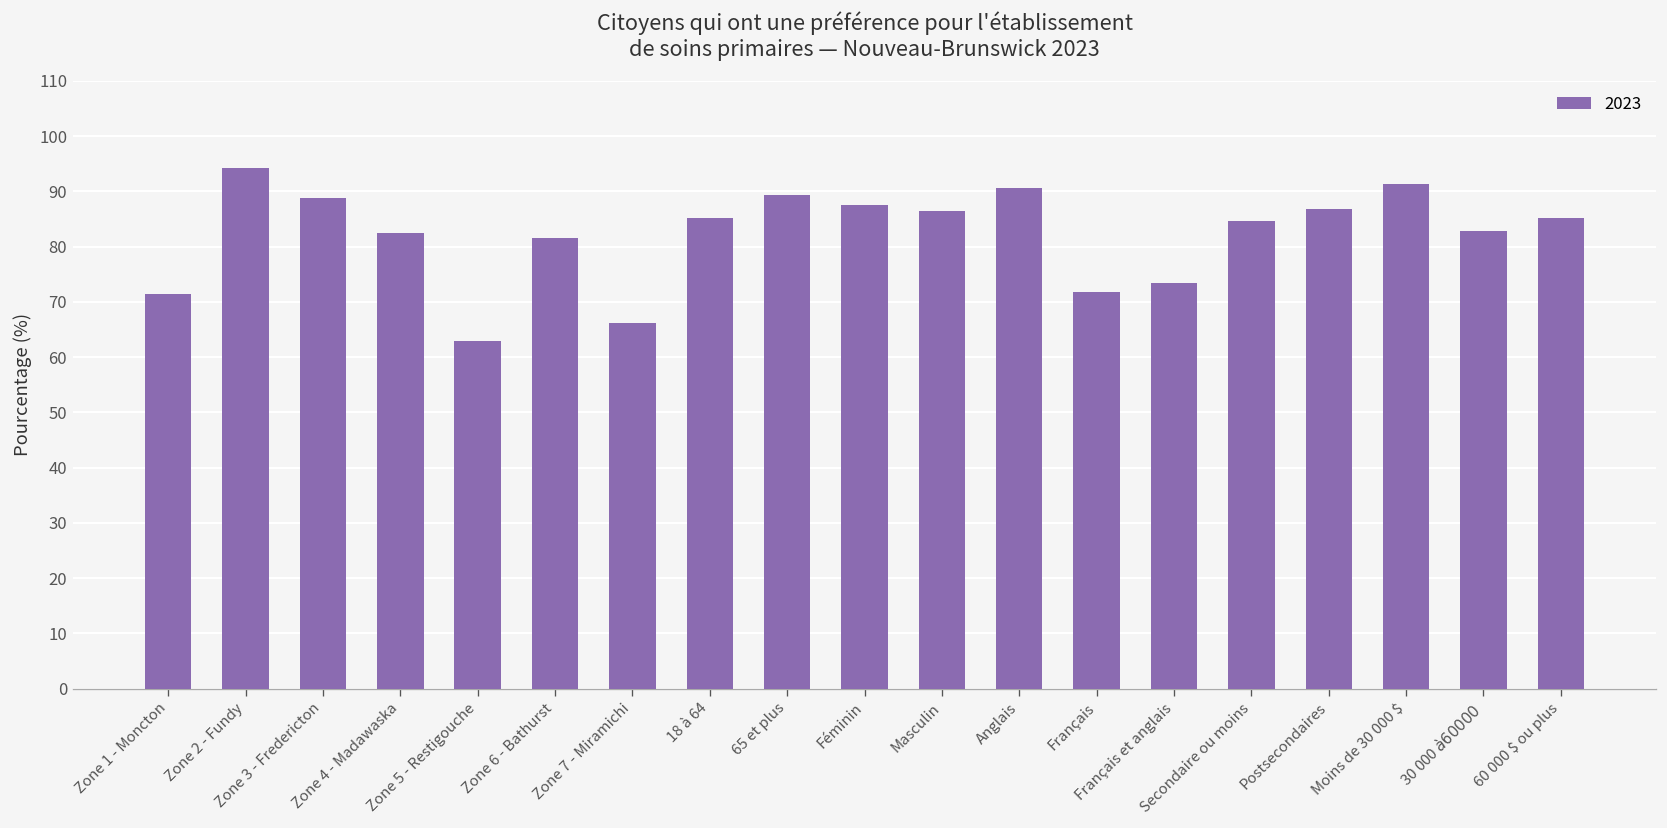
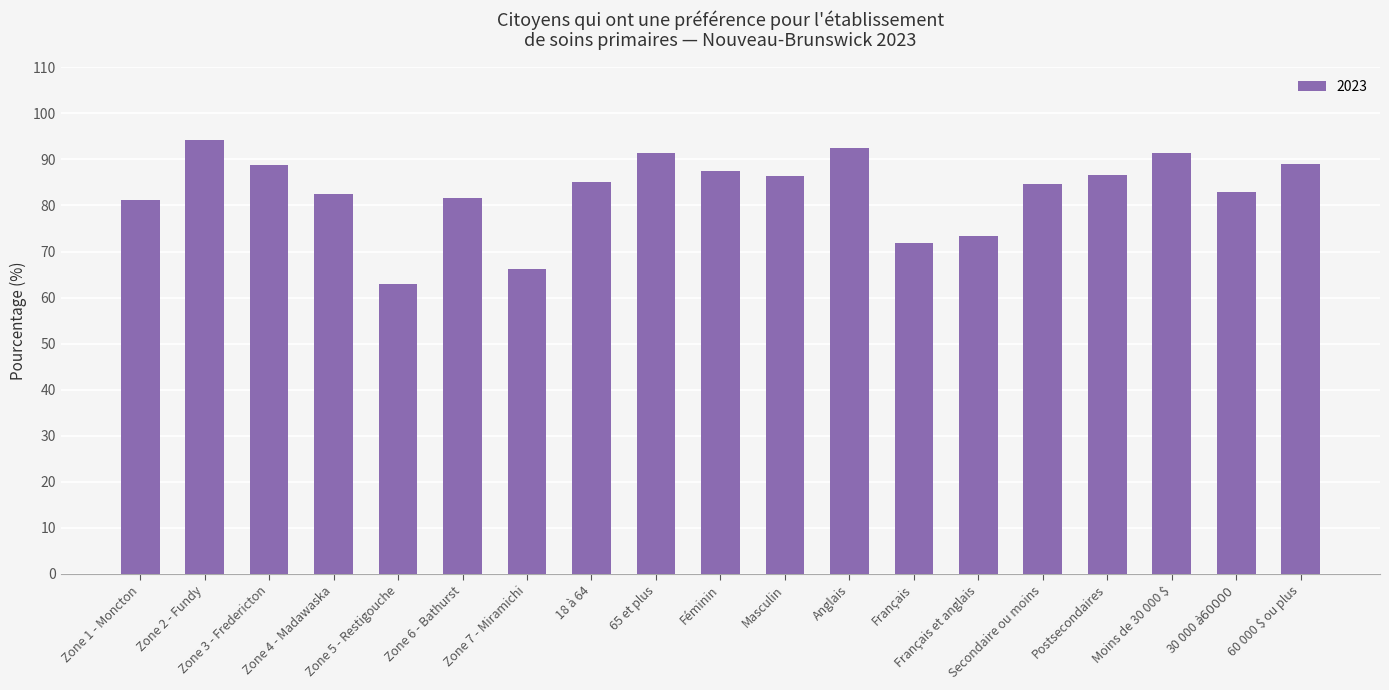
Zone 1 - Moncton: 71 -> 81
65 et plus: 89 -> 91
Anglais: 91 -> 92
60 000 $ ou plus: 85 -> 89
